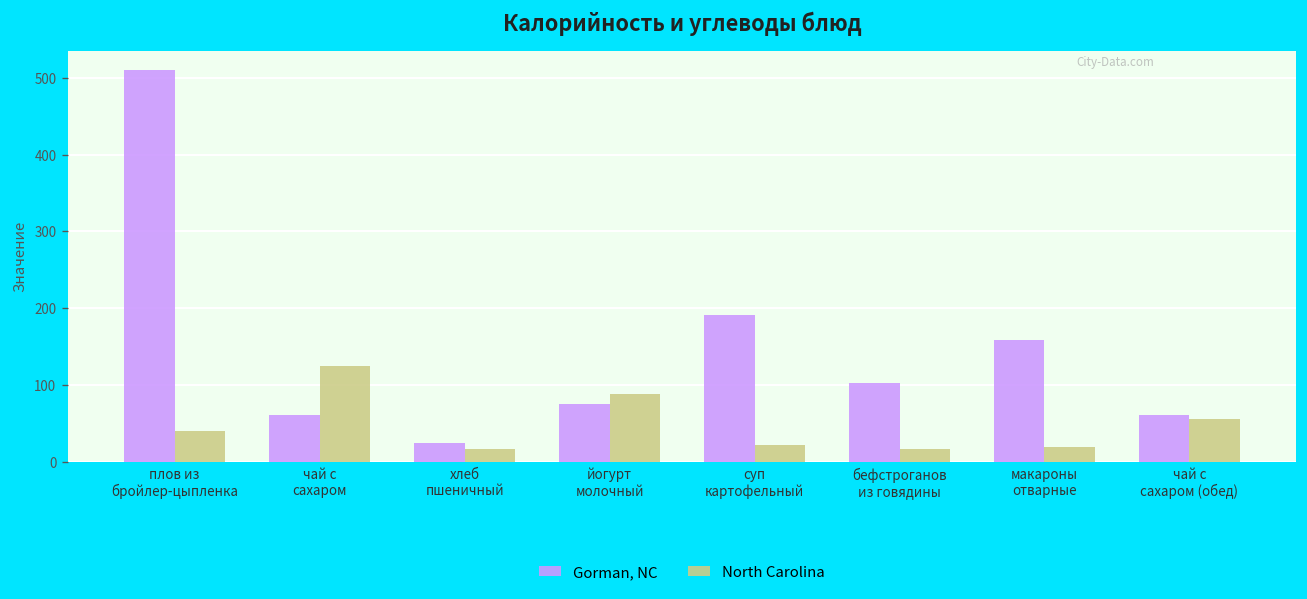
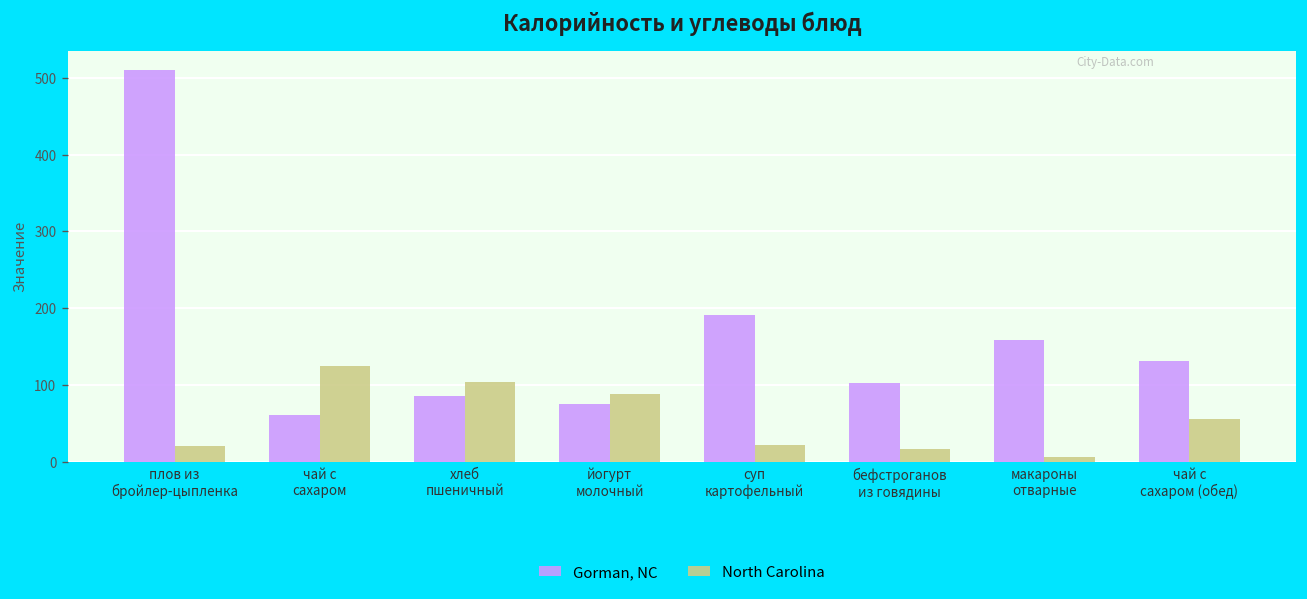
North Carolina, плов из бройлер-цыпленка: 40 -> 20
Gorman, NC, хлеб пшеничный: 20 -> 80
North Carolina, хлеб пшеничный: 20 -> 100
North Carolina, макароны отварные: 20 -> 10
Gorman, NC, чай с сахаром (обед): 60 -> 130
